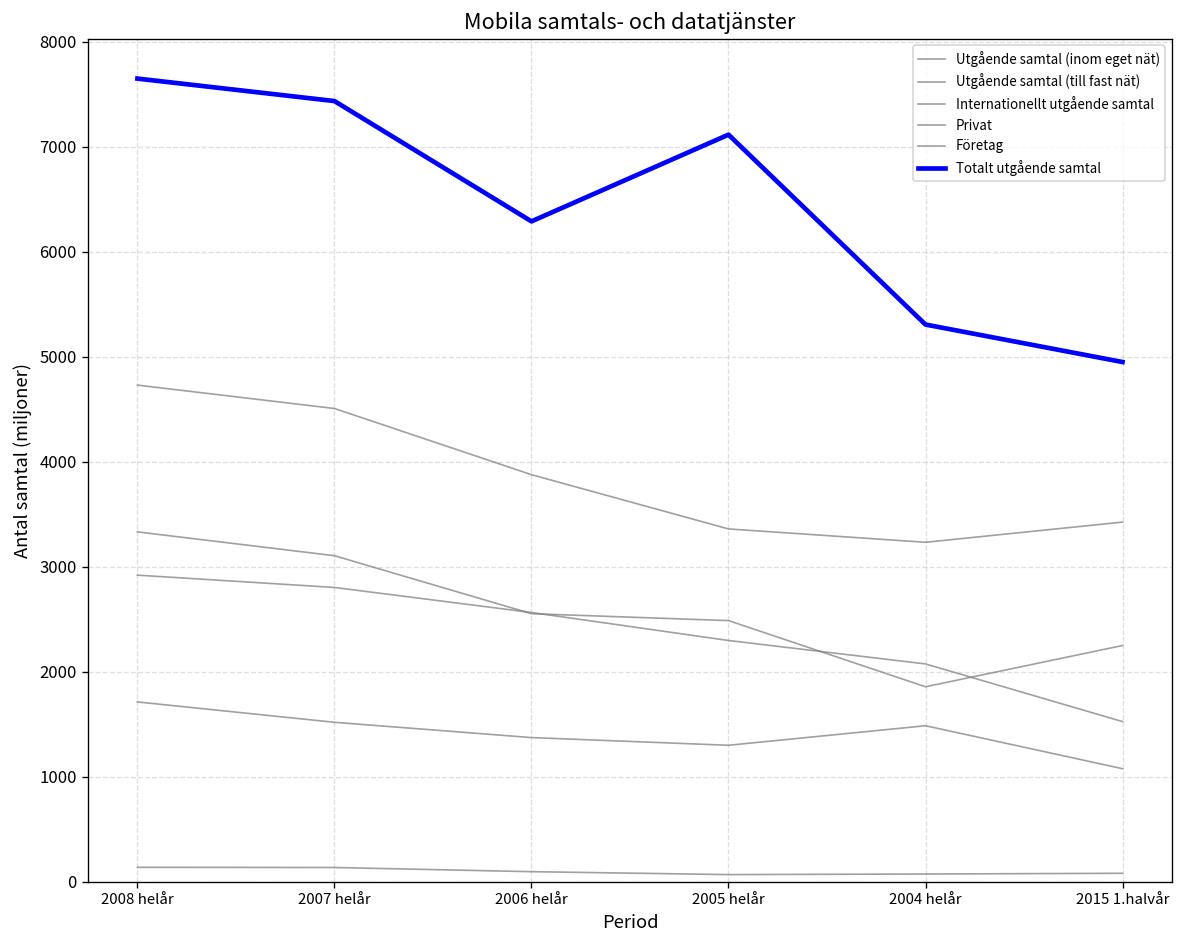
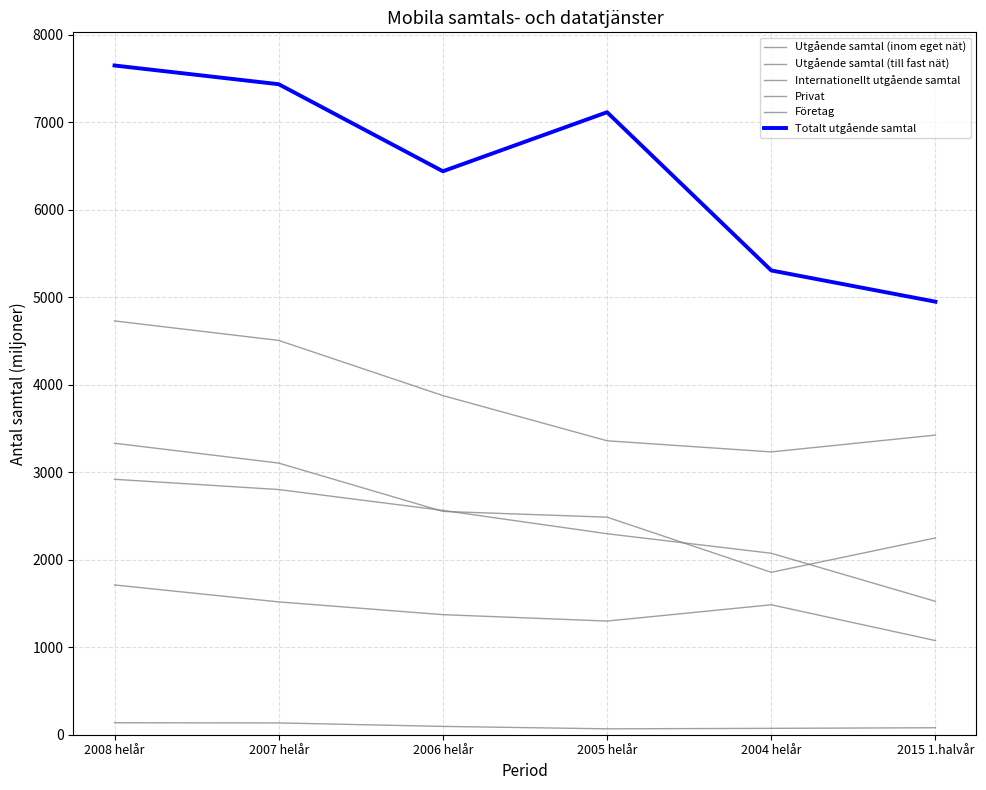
Totalt utgående samtal, 2006 helår: 6300 -> 6400
